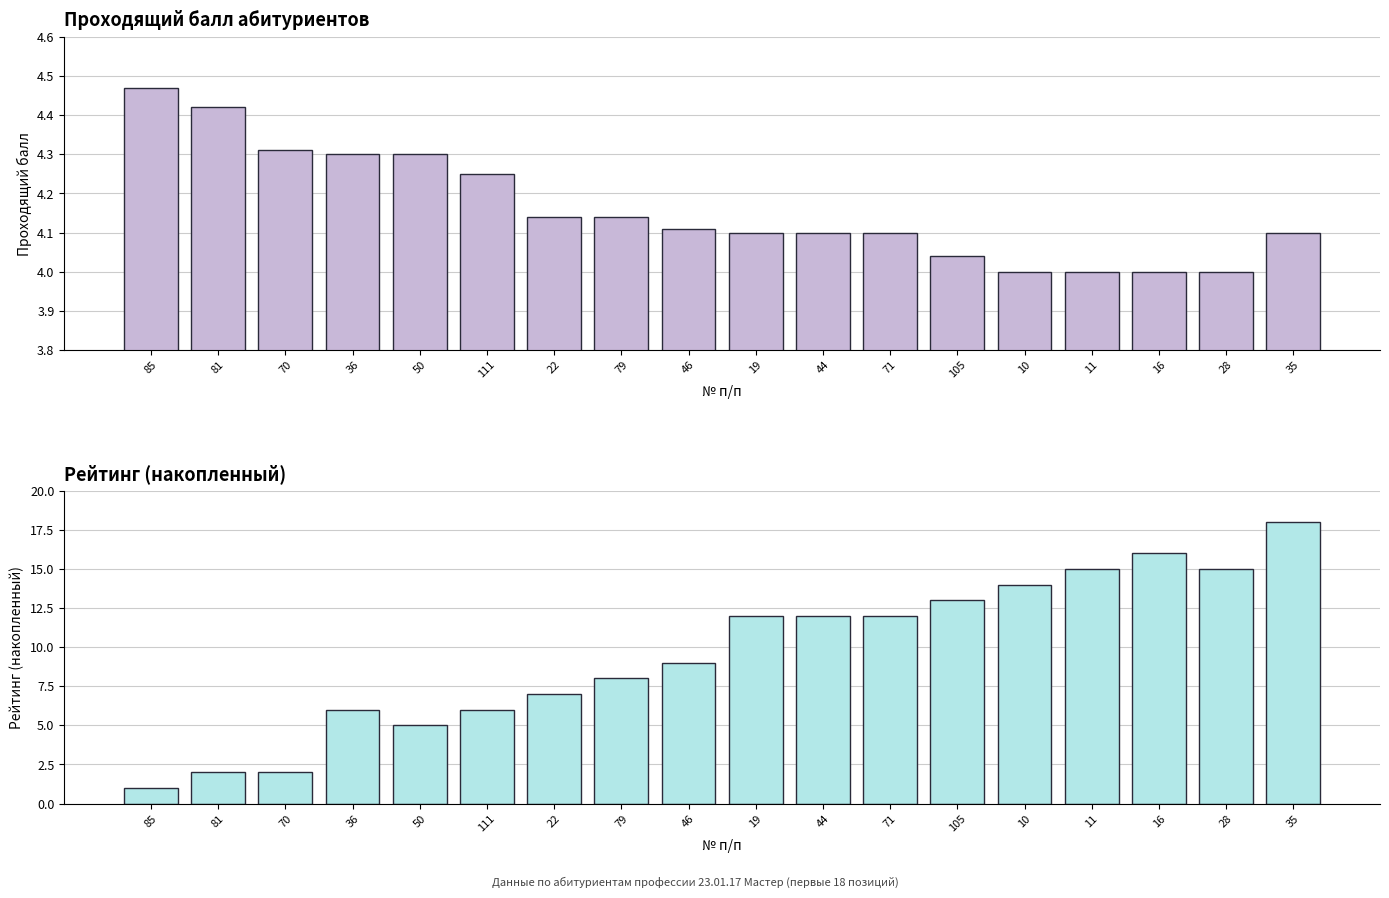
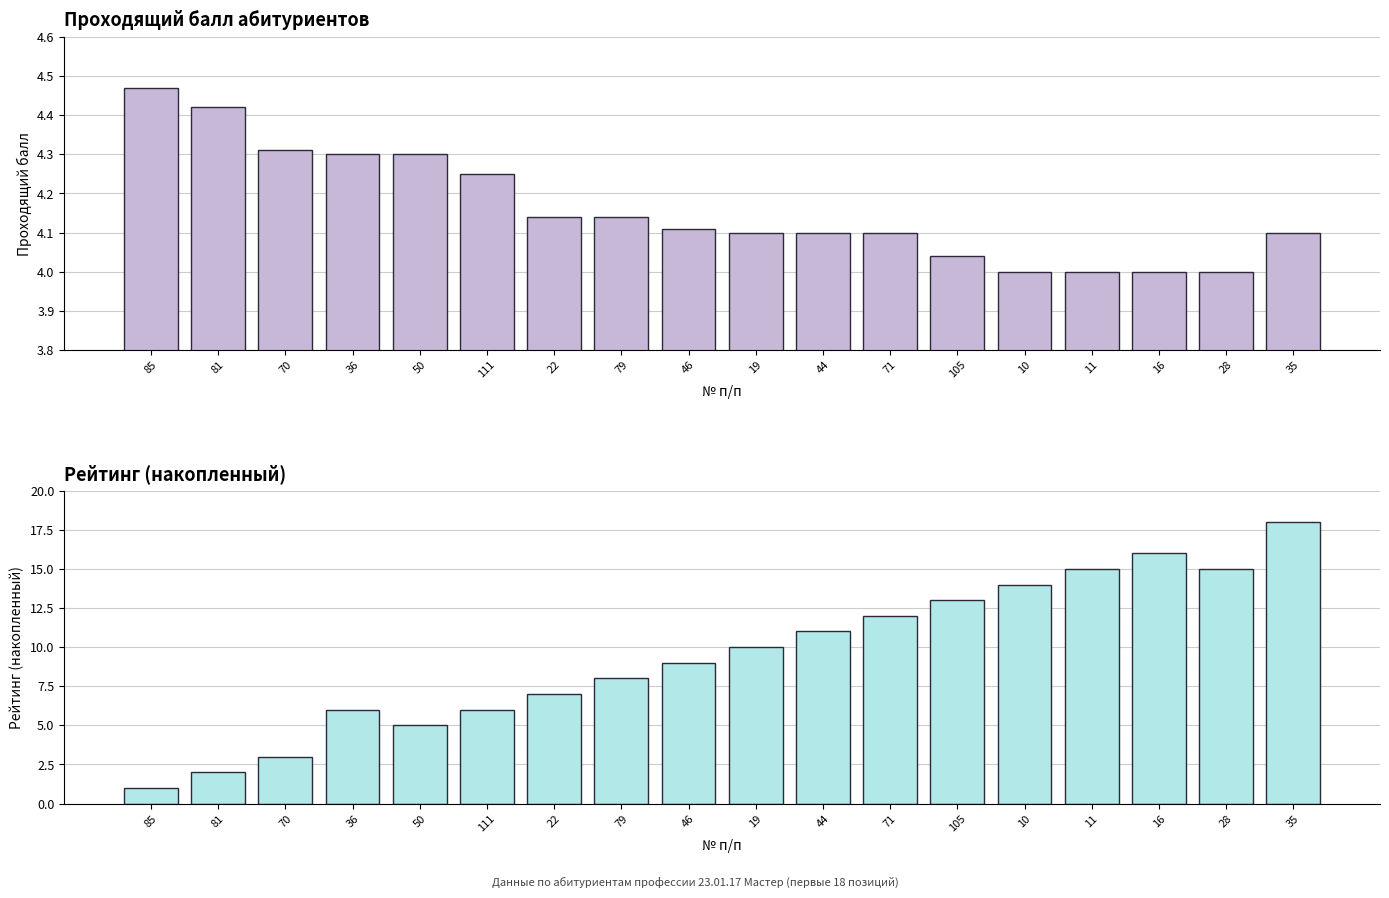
Рейтинг (накопленный), 70: 2 -> 3
Рейтинг (накопленный), 19: 12 -> 10
Рейтинг (накопленный), 44: 12 -> 11
